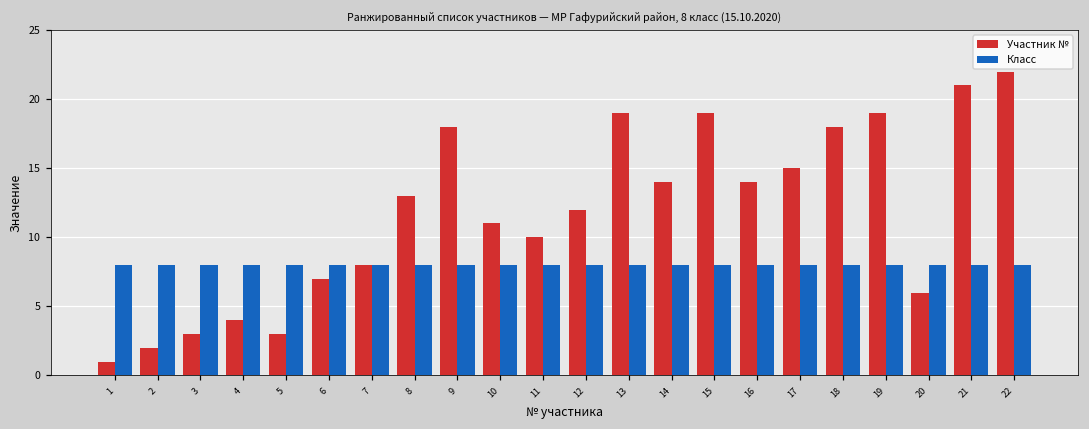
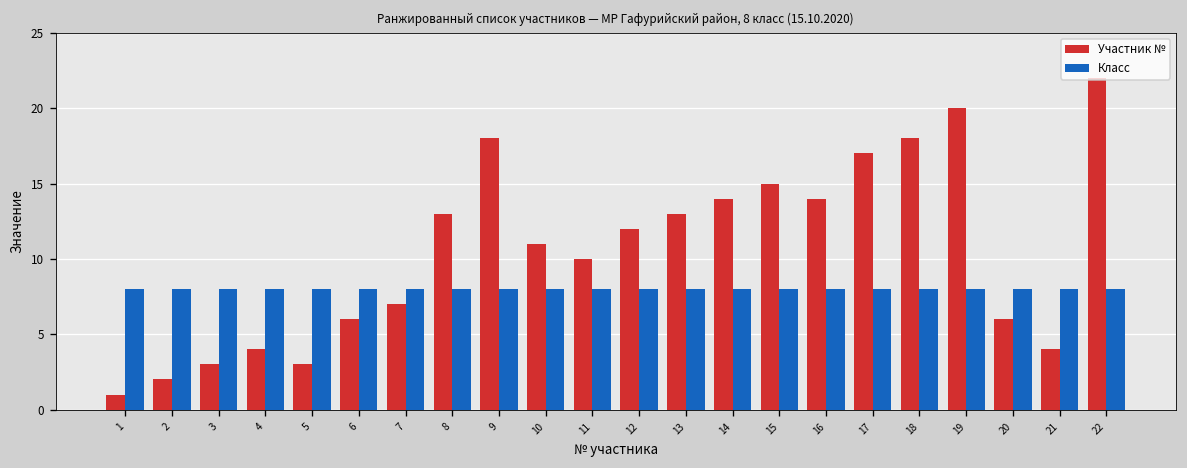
Участник №, 6: 7 -> 6
Участник №, 7: 8 -> 7
Участник №, 13: 19 -> 13
Участник №, 15: 19 -> 15
Участник №, 17: 15 -> 17
Участник №, 19: 19 -> 20
Участник №, 21: 21 -> 4
